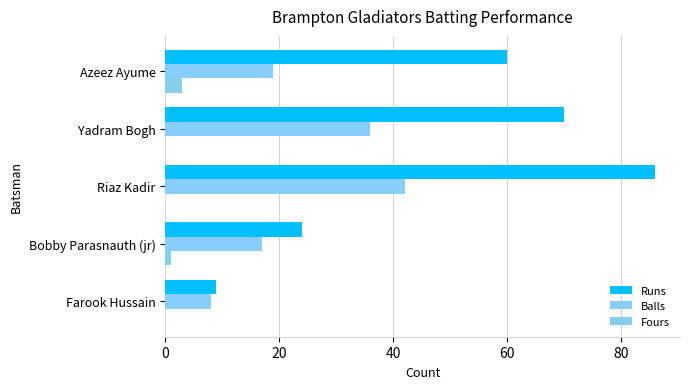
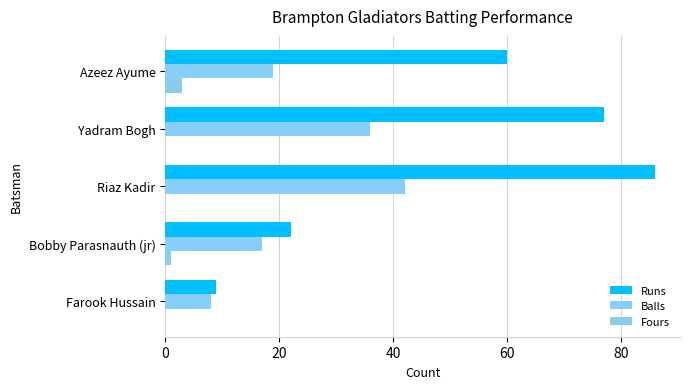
Runs, Yadram Bogh: 70 -> 77
Runs, Bobby Parasnauth (jr): 24 -> 22
